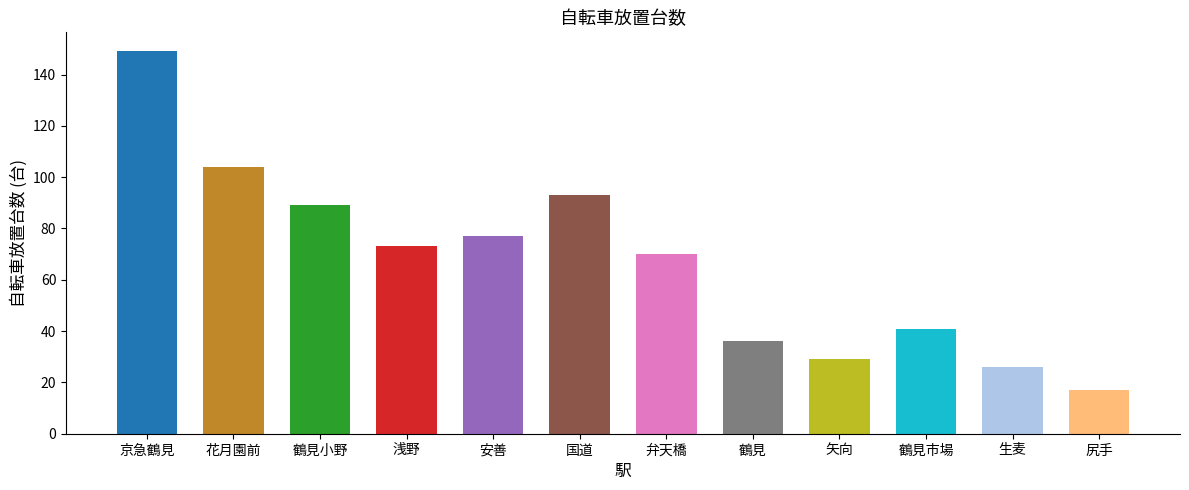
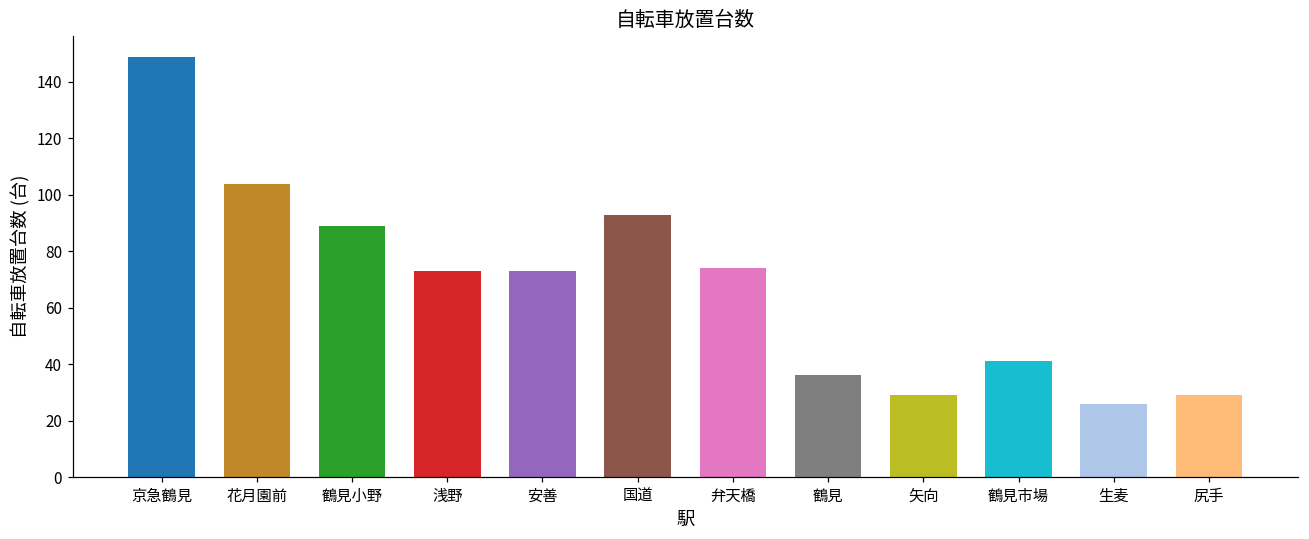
安善: 77 -> 73
弁天橋: 70 -> 74
尻手: 17 -> 29
